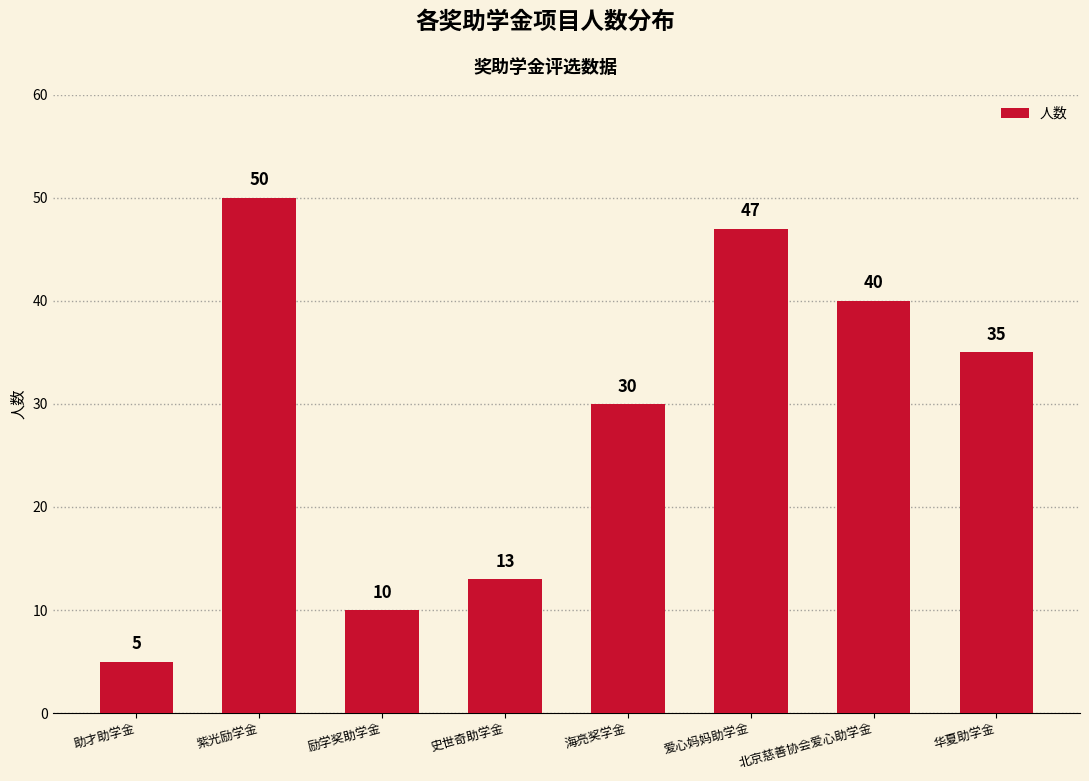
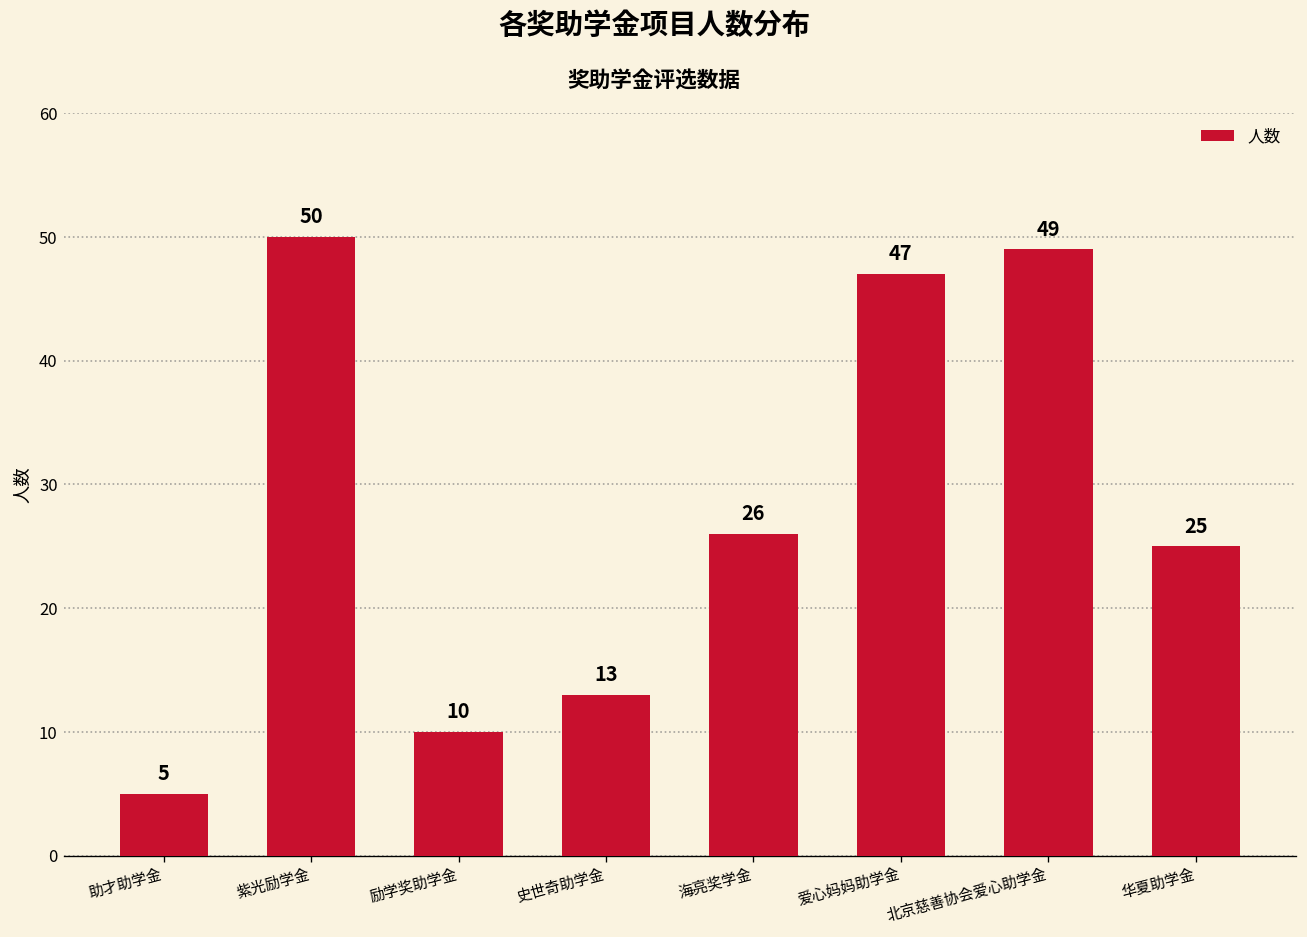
海亮奖学金: 30 -> 26
北京慈善协会爱心助学金: 40 -> 49
华夏助学金: 35 -> 25
